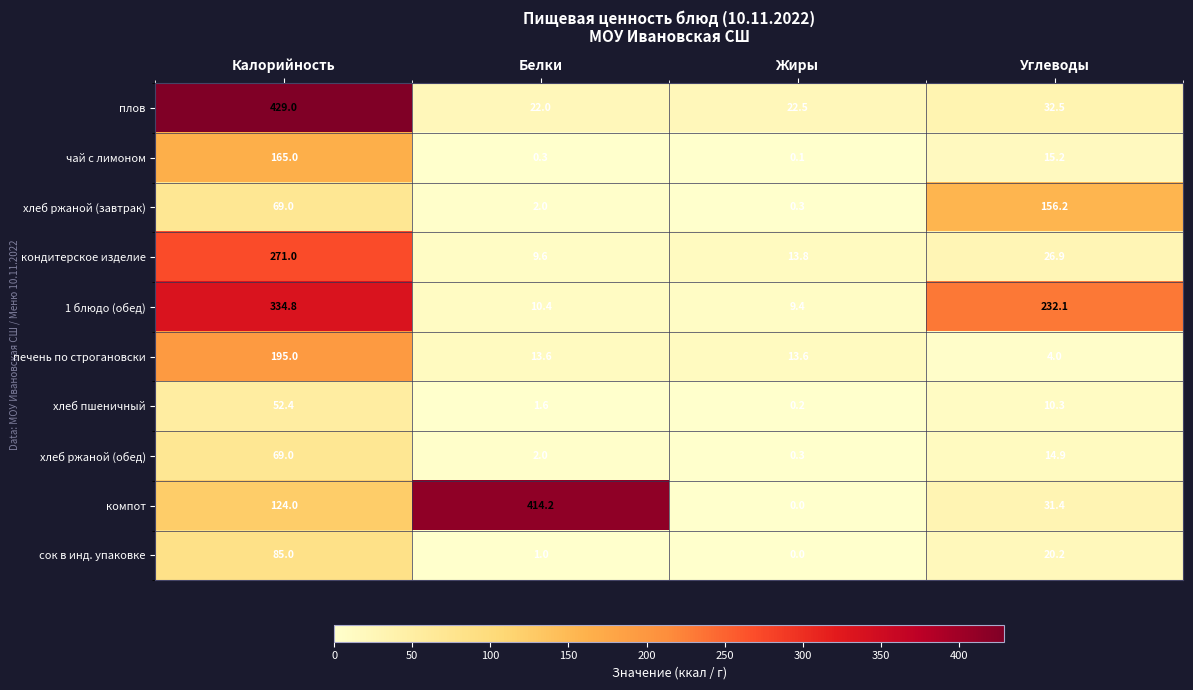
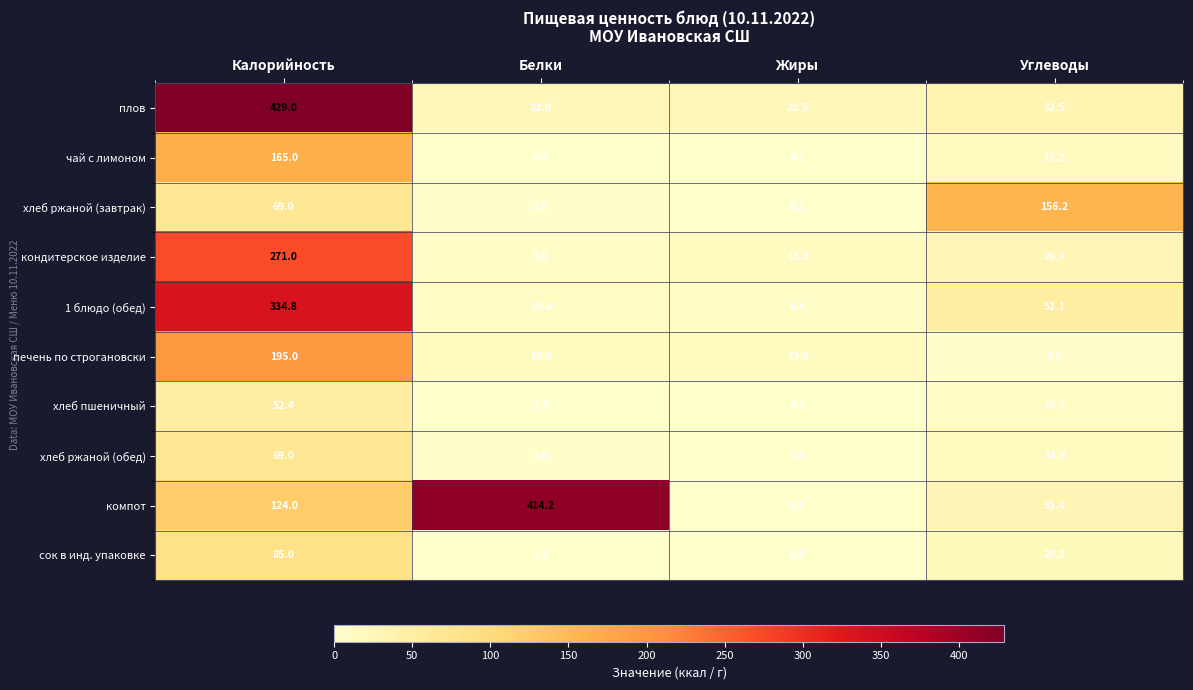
1 блюдо (обед), Углеводы: 232.1 -> 51.1
